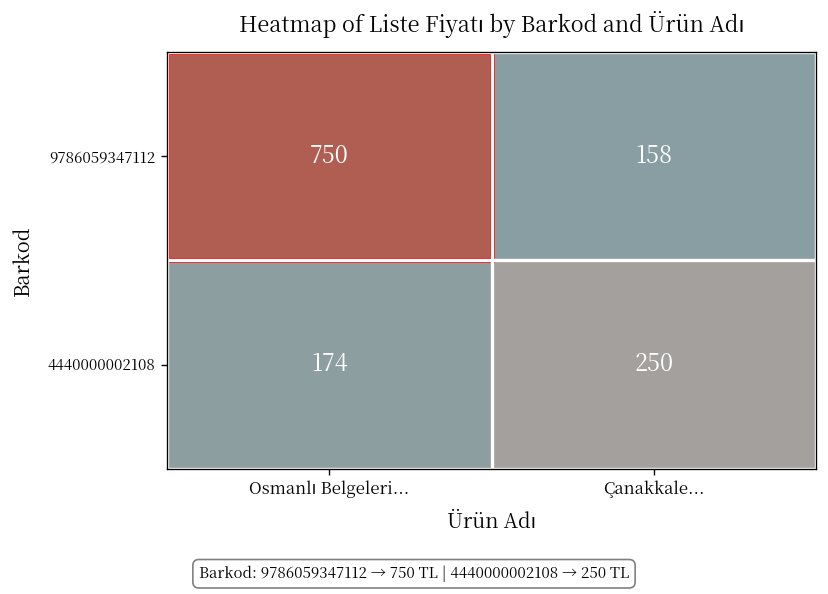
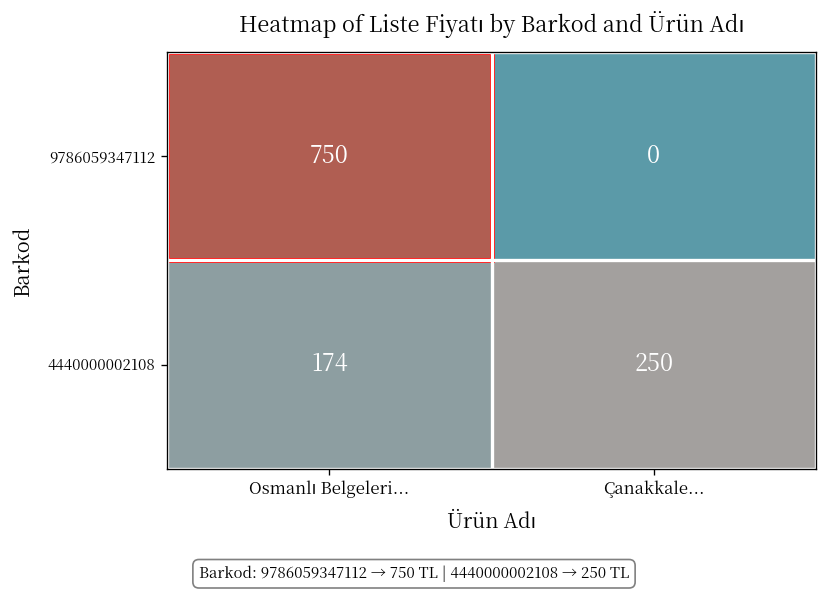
9786059347112, Çanakkale...: 158 -> 0
